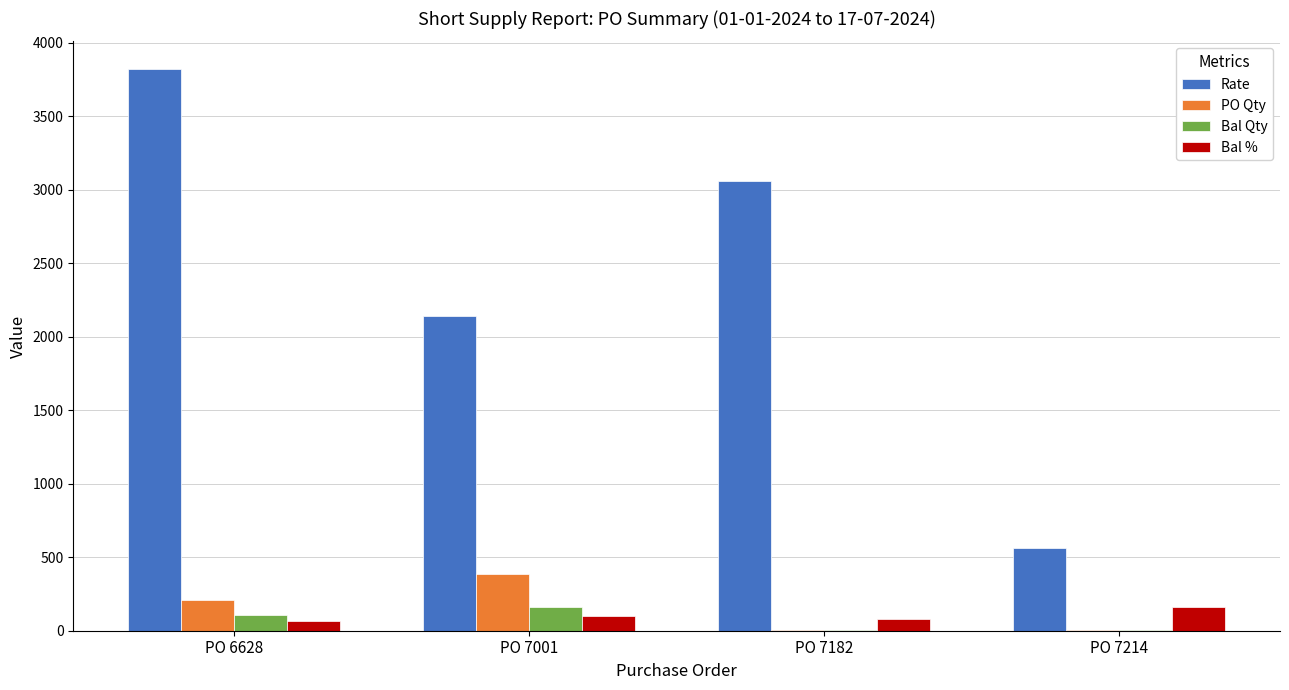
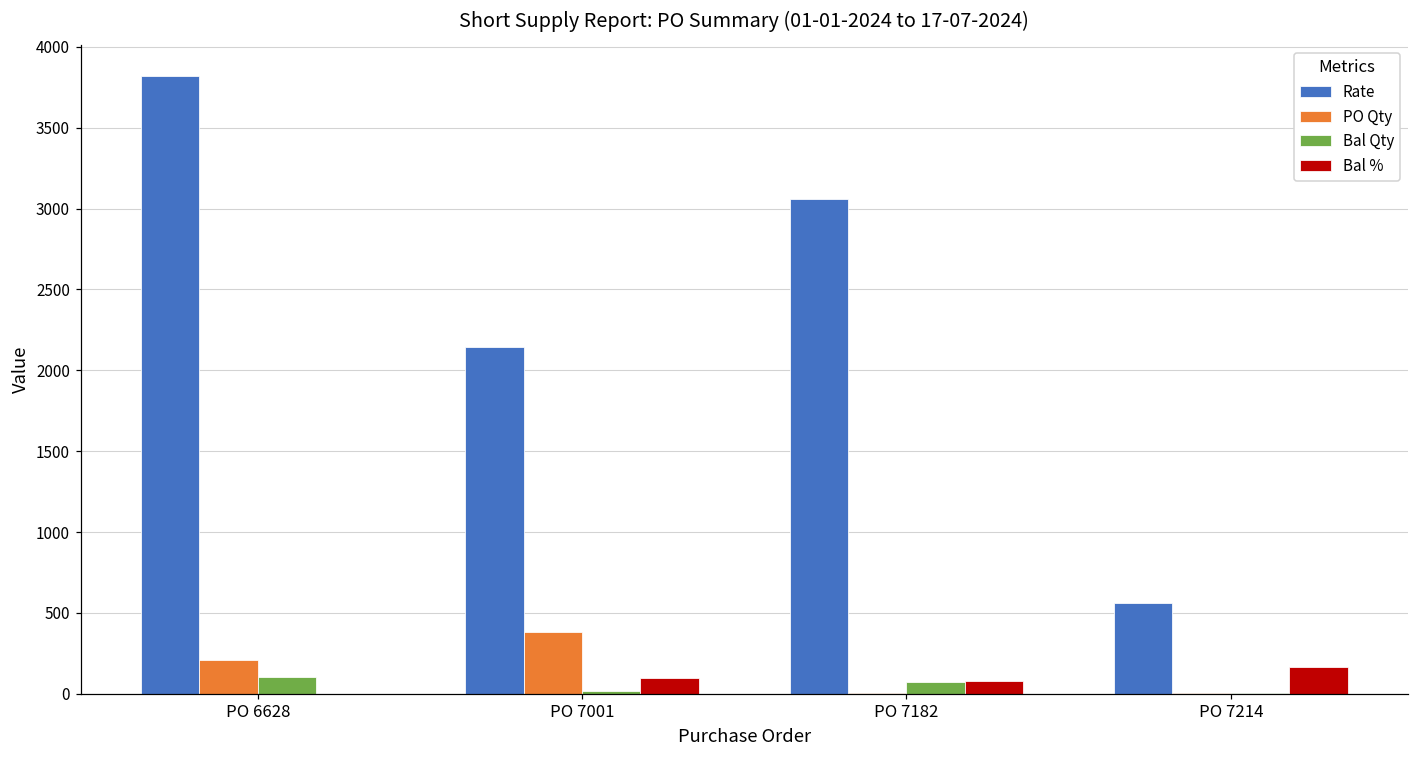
Bal %, PO 6628: 70 -> 0
Bal Qty, PO 7001: 160 -> 20
Bal Qty, PO 7182: 0 -> 70
